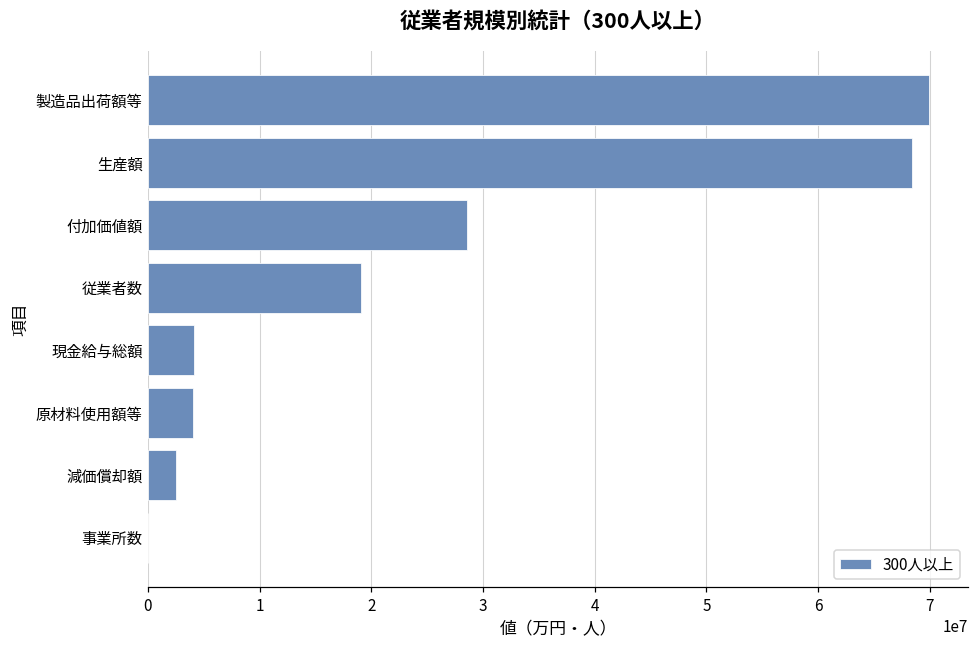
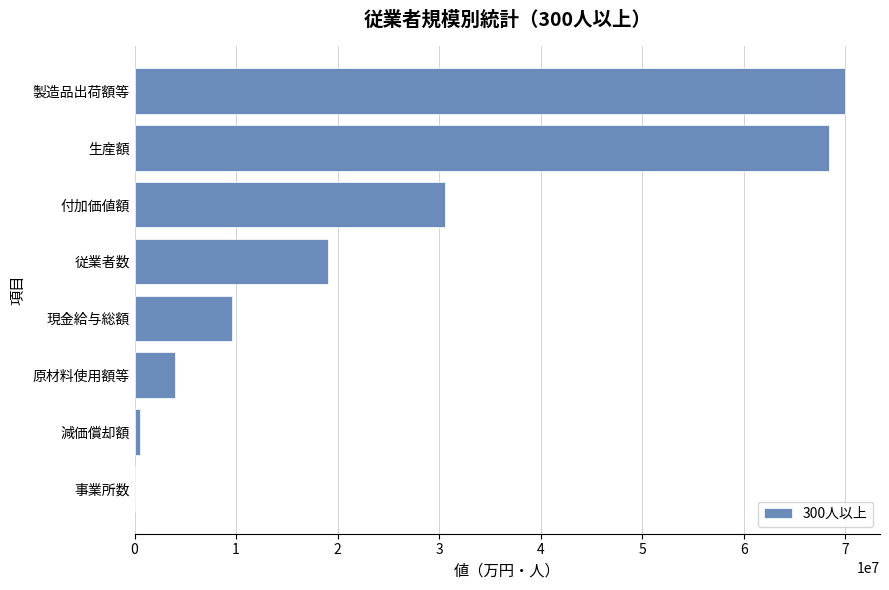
付加価値額: 28600000 -> 30600000
現金給与総額: 4100000 -> 9600000
減価償却額: 2500000 -> 600000
